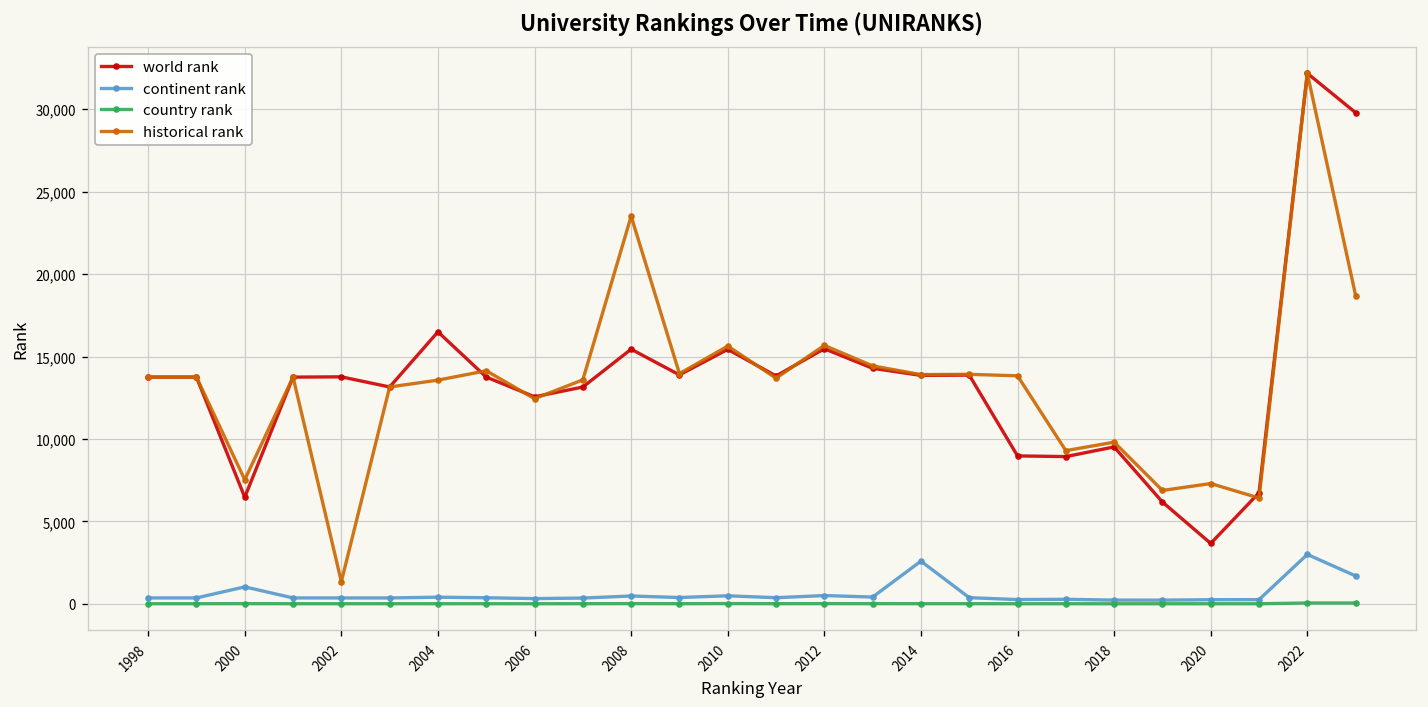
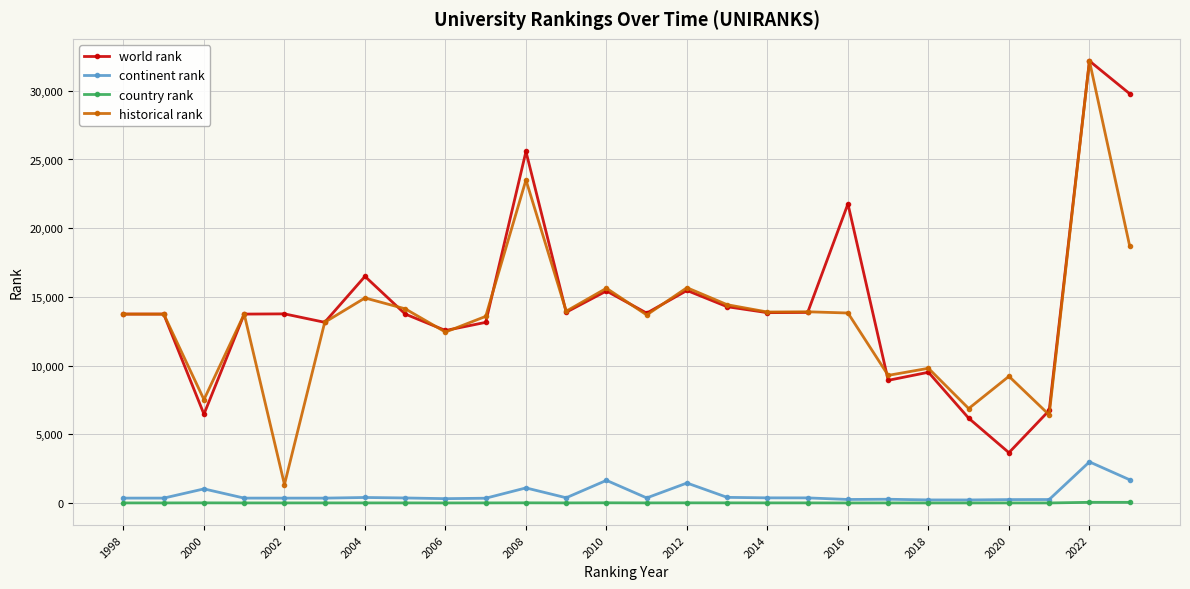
historical rank, 2004: 13,600 -> 14,900
world rank, 2008: 15,400 -> 25,600
continent rank, 2008: 500 -> 1,100
continent rank, 2010: 500 -> 1,700
continent rank, 2012: 500 -> 1,500
continent rank, 2014: 2,600 -> 400
world rank, 2016: 9,000 -> 21,800
historical rank, 2020: 7,300 -> 9,200
